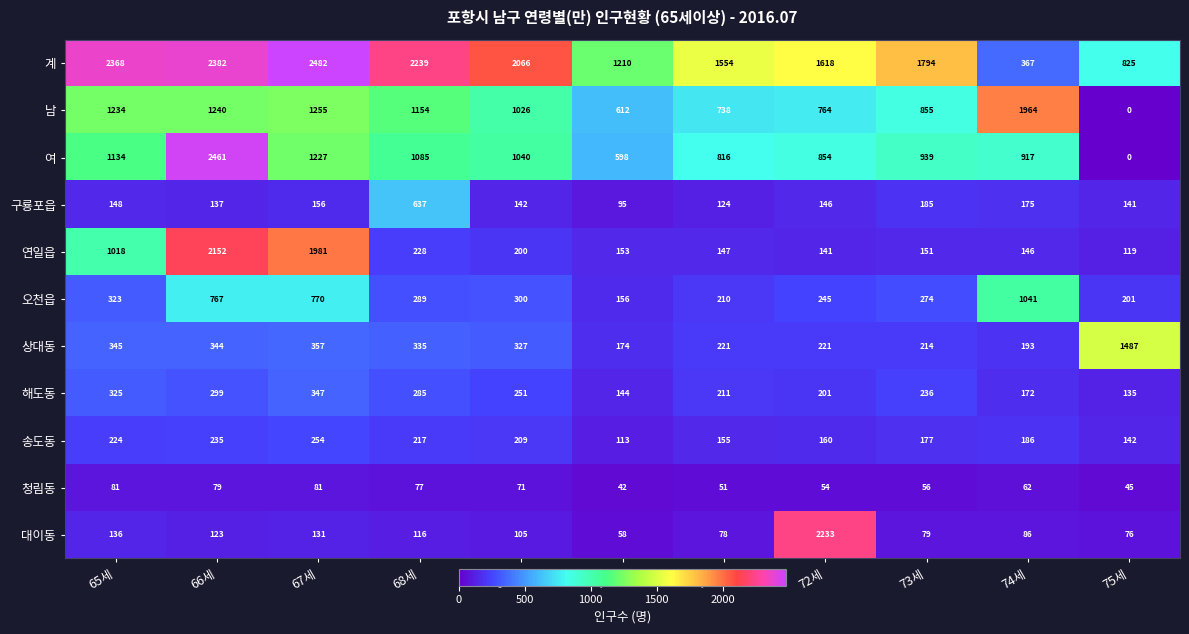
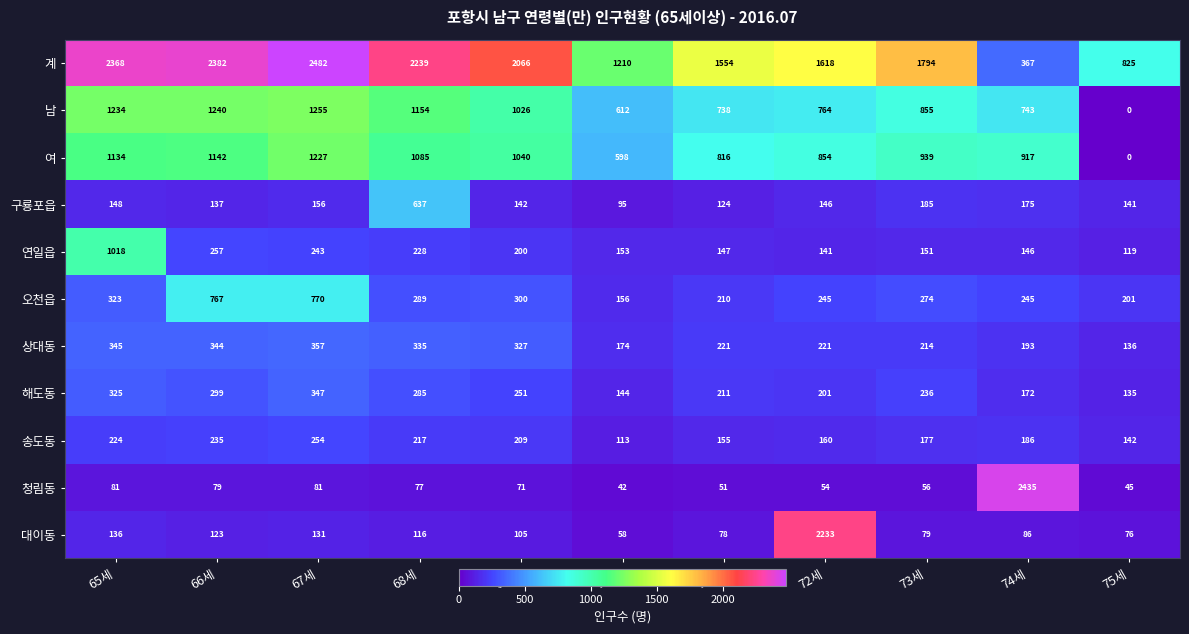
남, 74세: 1964 -> 743
여, 66세: 2461 -> 1142
연일읍, 66세: 2152 -> 257
연일읍, 67세: 1981 -> 243
오천읍, 74세: 1041 -> 245
상대동, 75세: 1487 -> 136
청림동, 74세: 62 -> 2435
